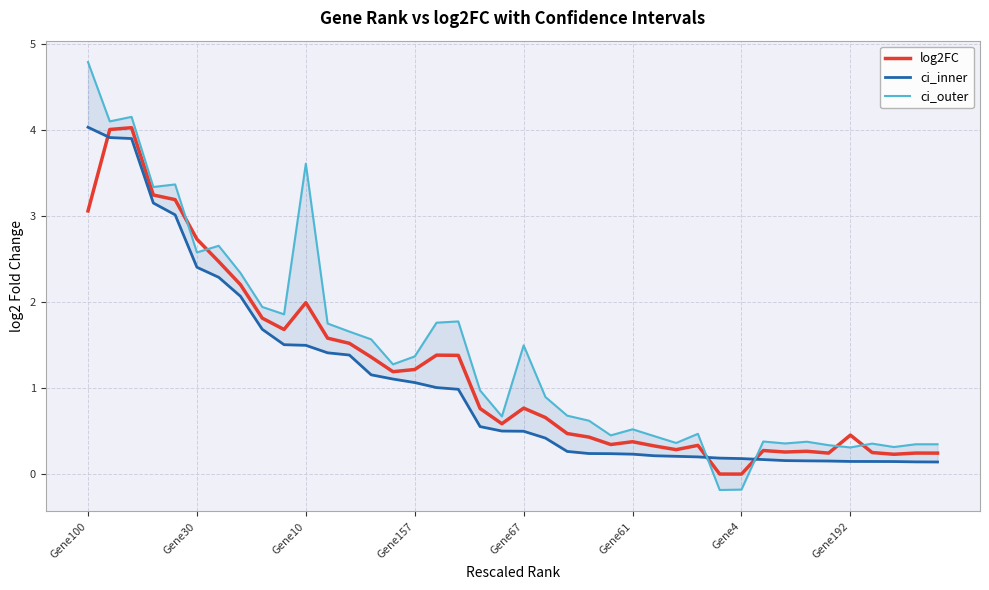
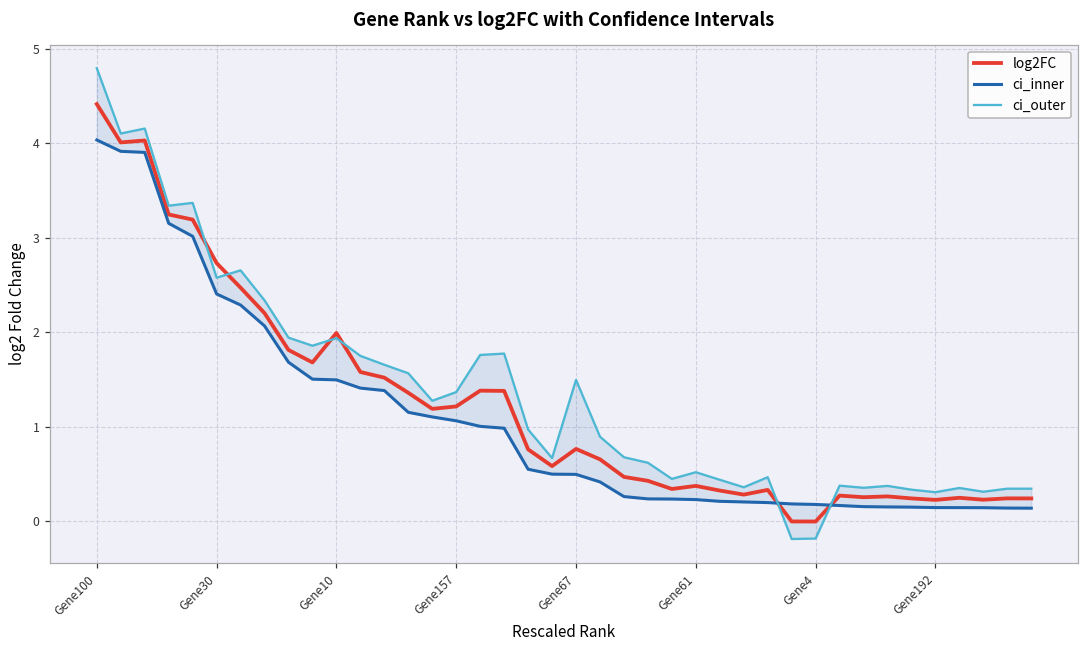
log2FC, Gene100: 3.1 -> 4.4
ci_outer, Gene10: 3.6 -> 1.9
log2FC, Gene192: 0.5 -> 0.2
